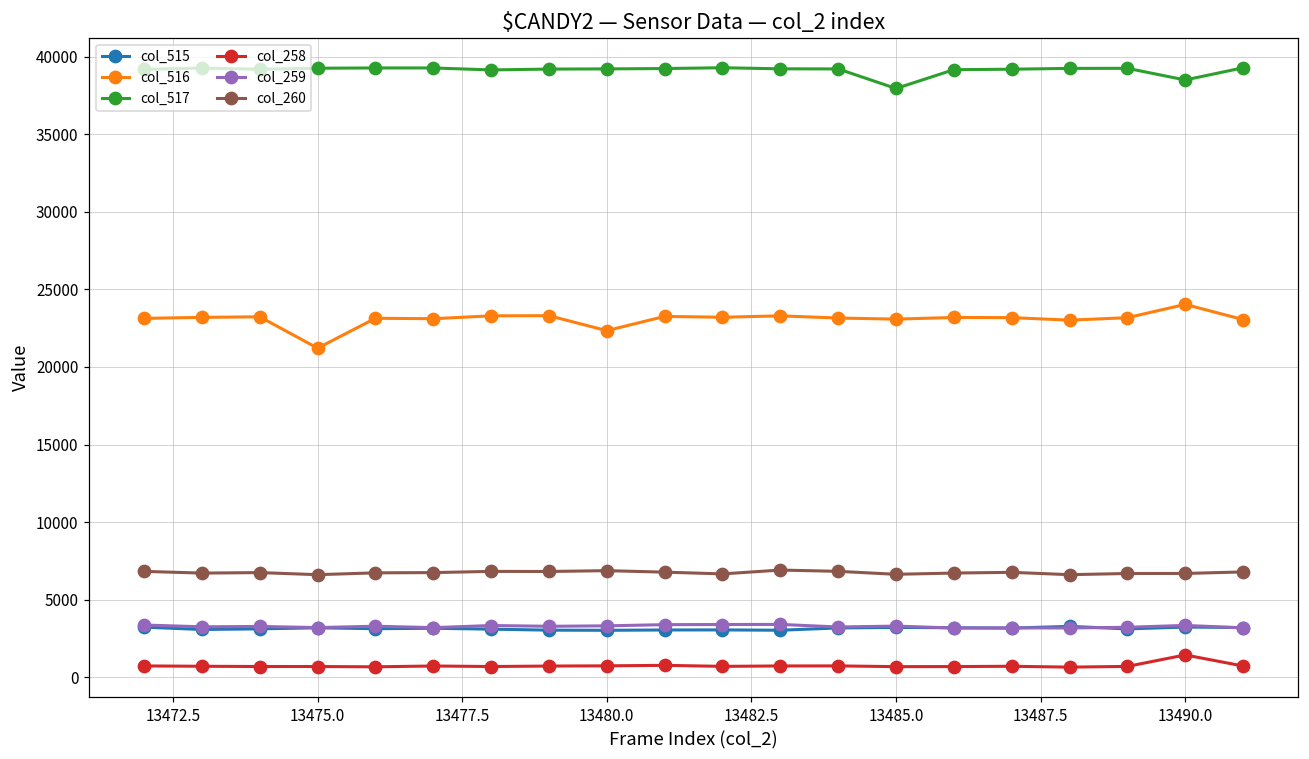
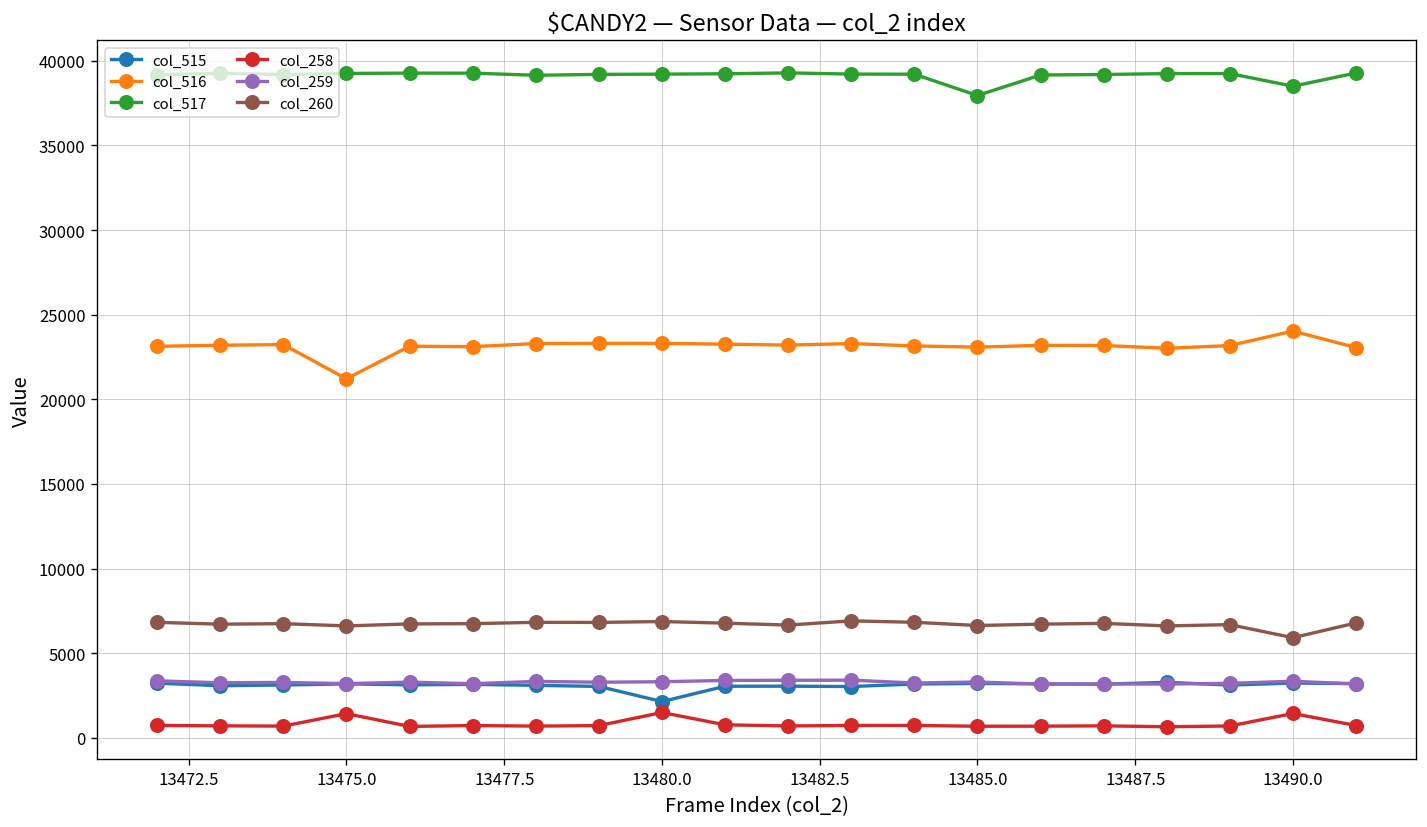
col_258, 13475.0: 700 -> 1400
col_515, 13480.0: 3000 -> 2100
col_516, 13480.0: 22300 -> 23300
col_258, 13480.0: 700 -> 1500
col_260, 13490.0: 6700 -> 5900
